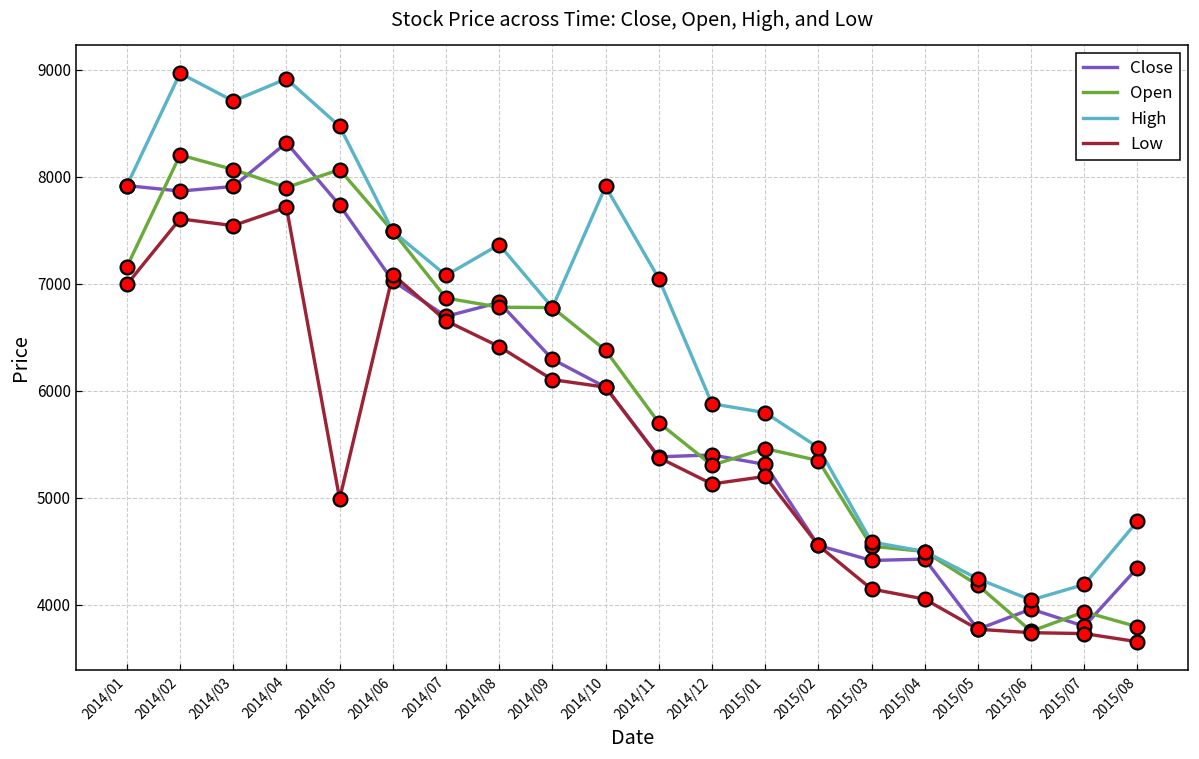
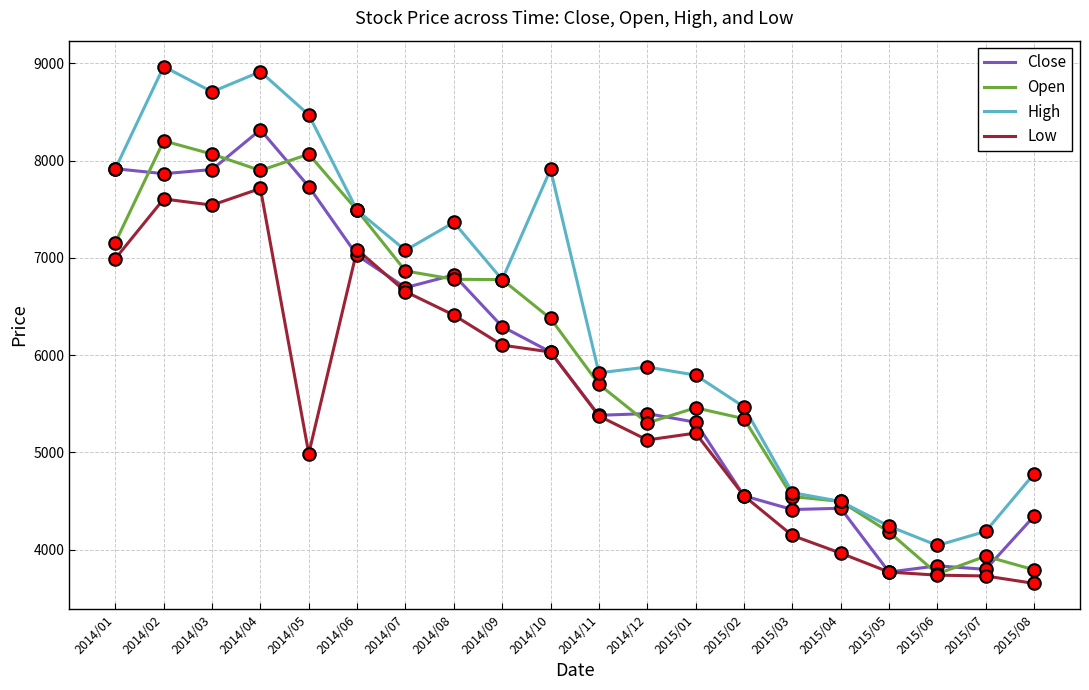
High, 2014/11: 7000 -> 5800
Low, 2015/04: 4100 -> 4000
Close, 2015/06: 4000 -> 3800
